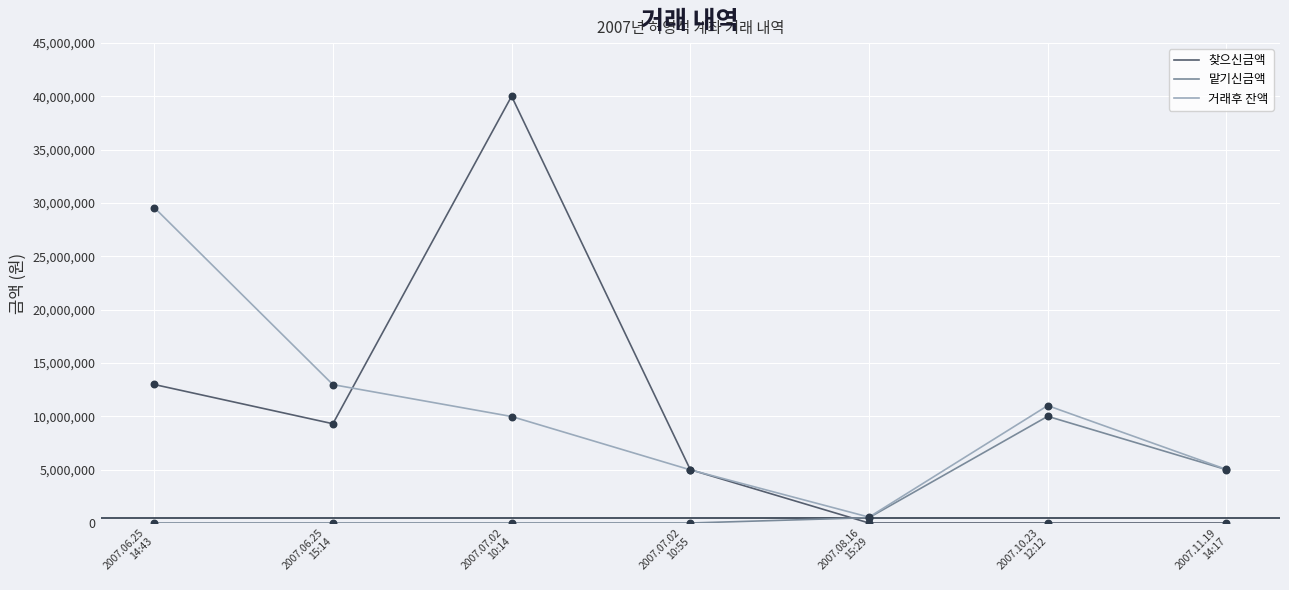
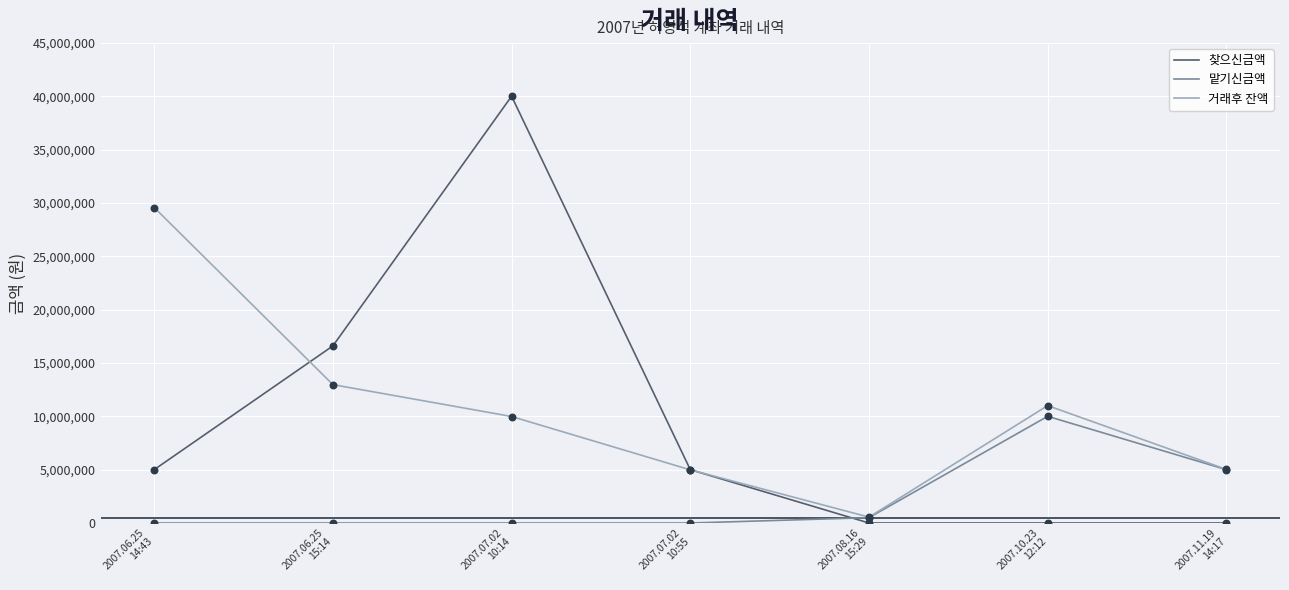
찾으신금액, 2007.06.25 14:43: 13,000,000 -> 5,000,000
찾으신금액, 2007.06.25 15:14: 9,300,000 -> 16,600,000
